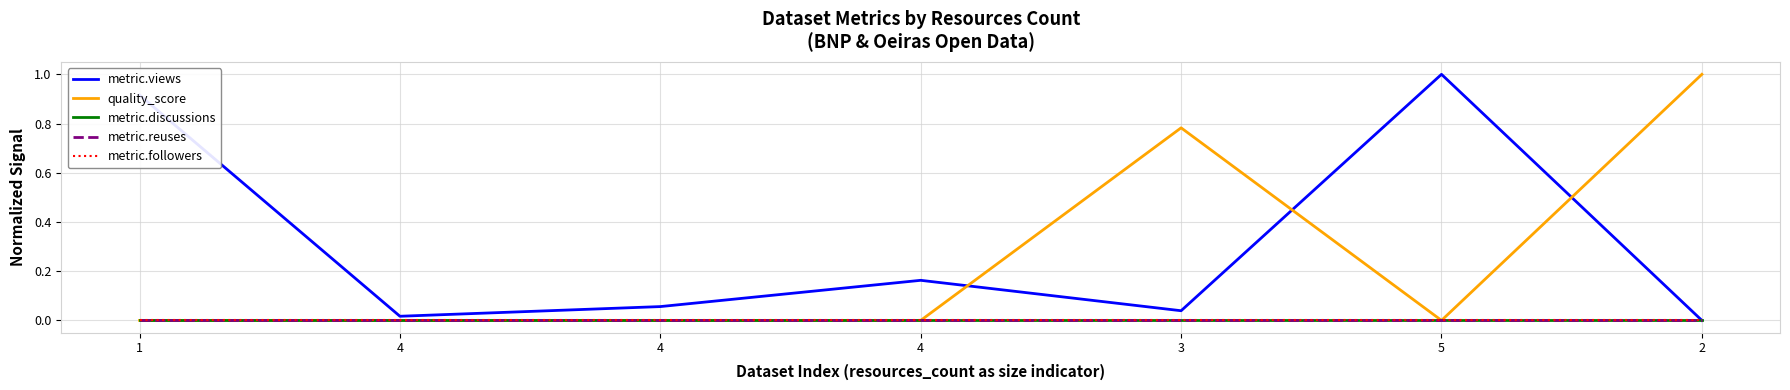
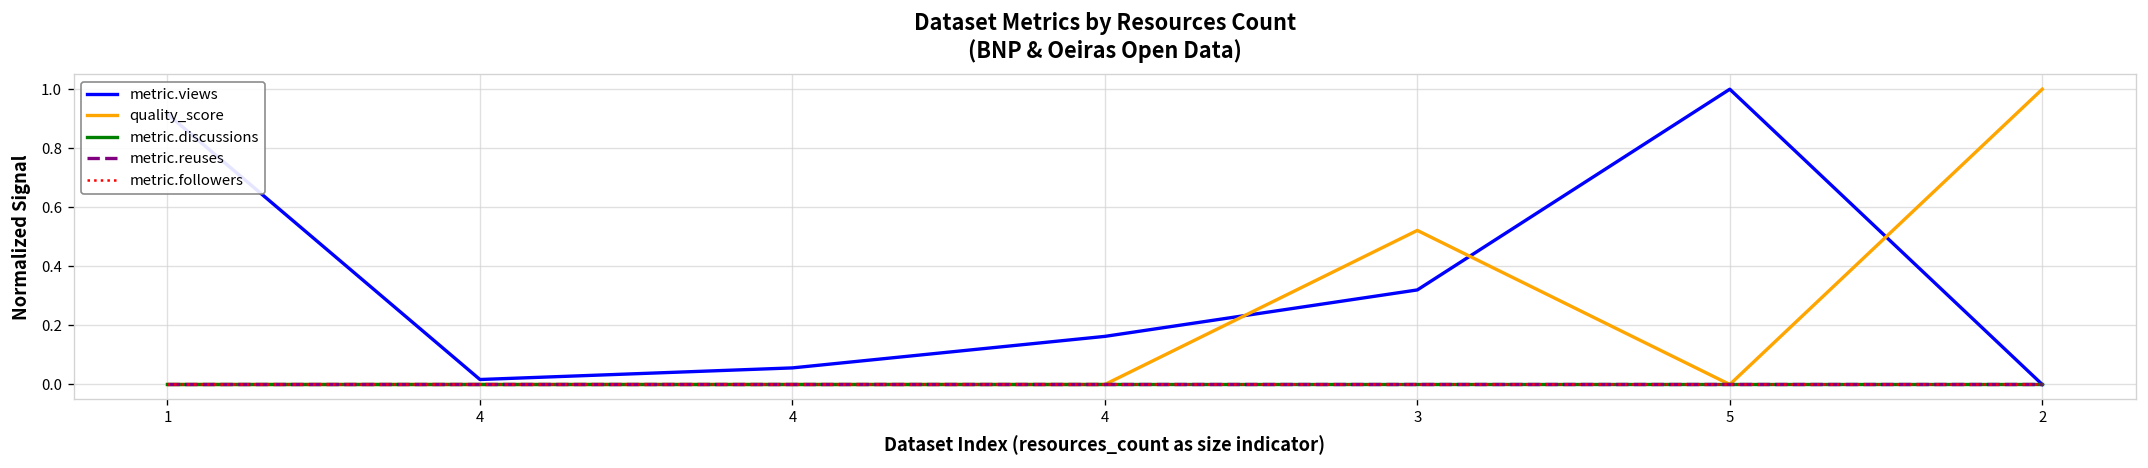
metric.views, 3: 0.04 -> 0.32
quality_score, 3: 0.78 -> 0.52
